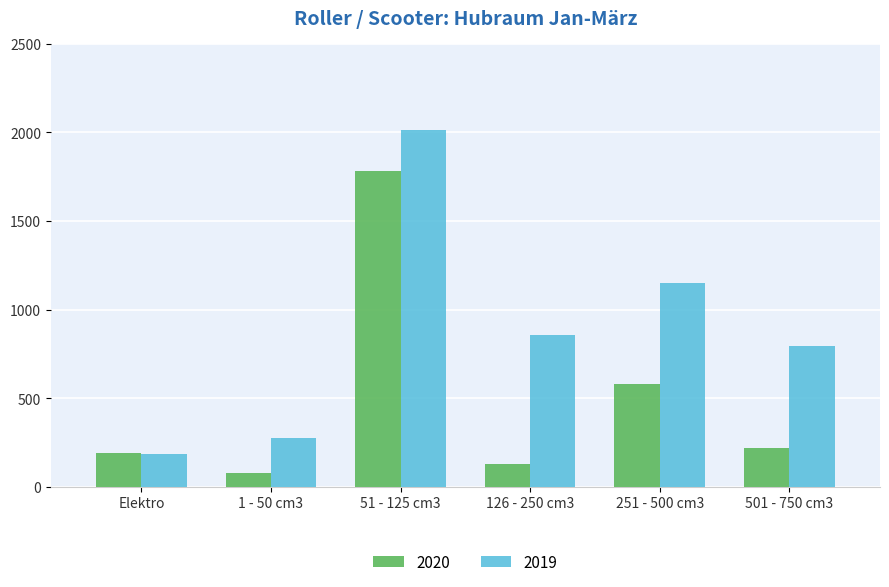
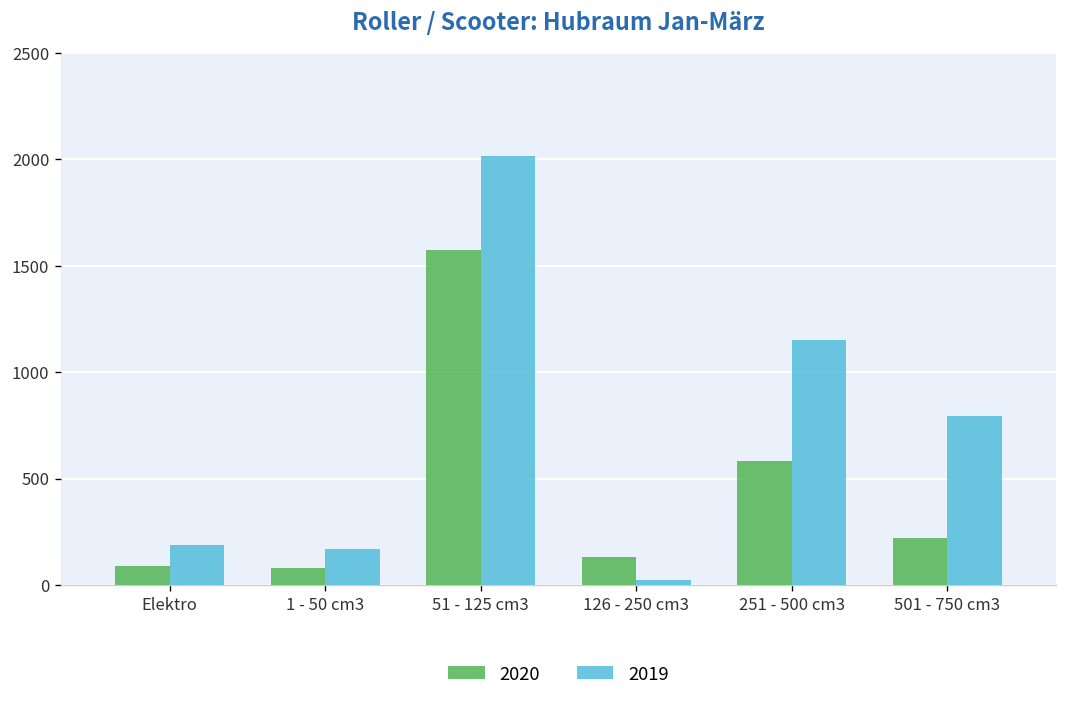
2020, Elektro: 190 -> 90
2019, 1 - 50 cm3: 280 -> 170
2020, 51 - 125 cm3: 1780 -> 1570
2019, 126 - 250 cm3: 860 -> 20
